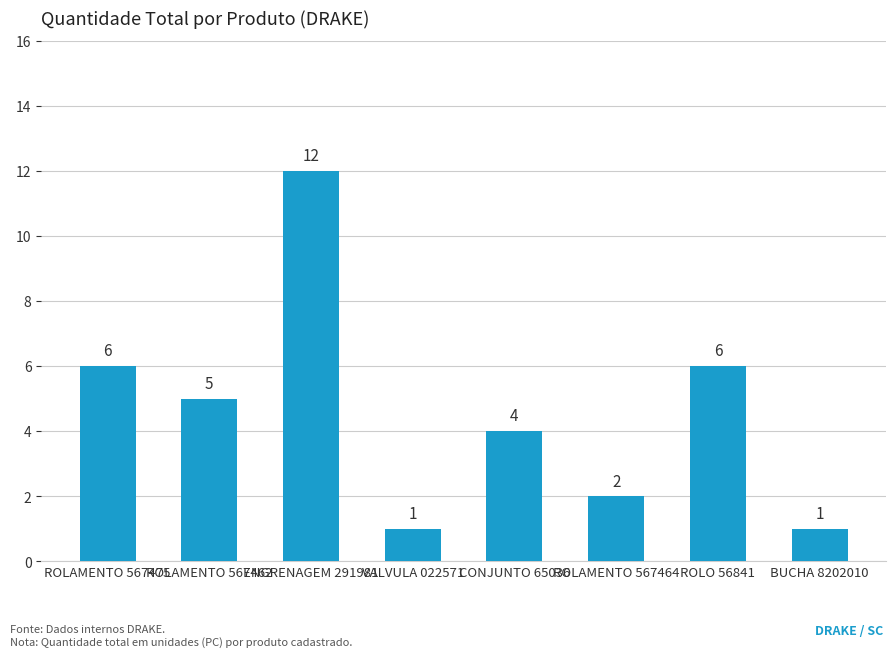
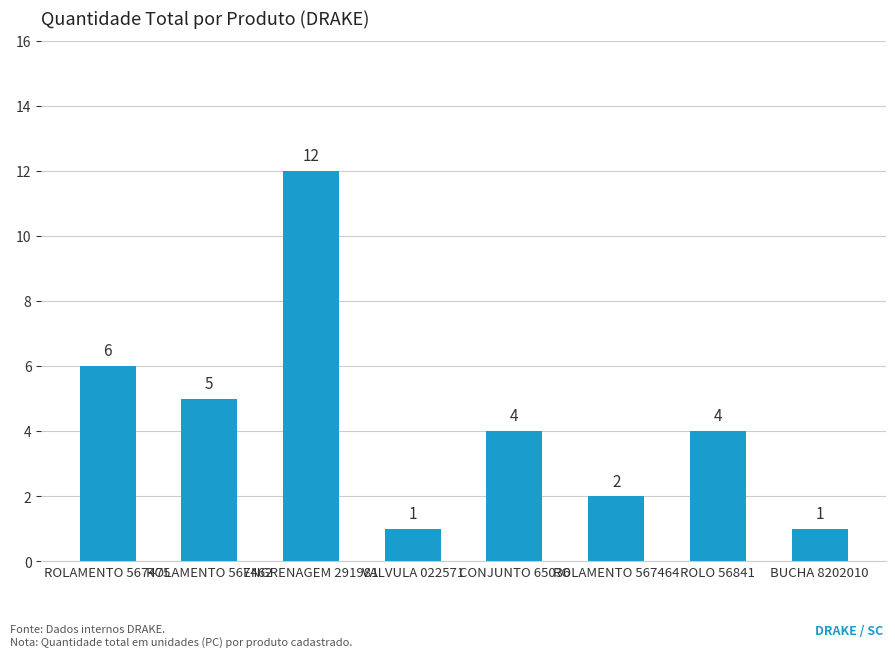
ROLO 56841: 6 -> 4
